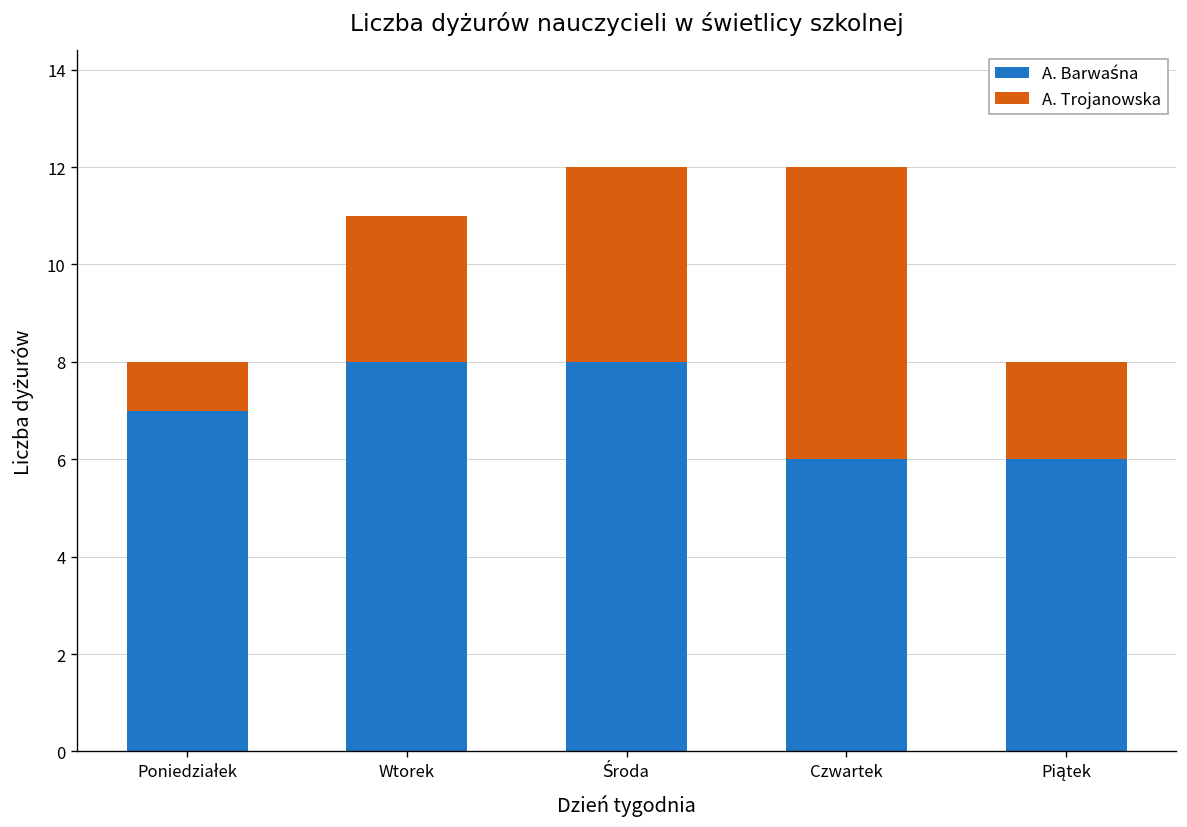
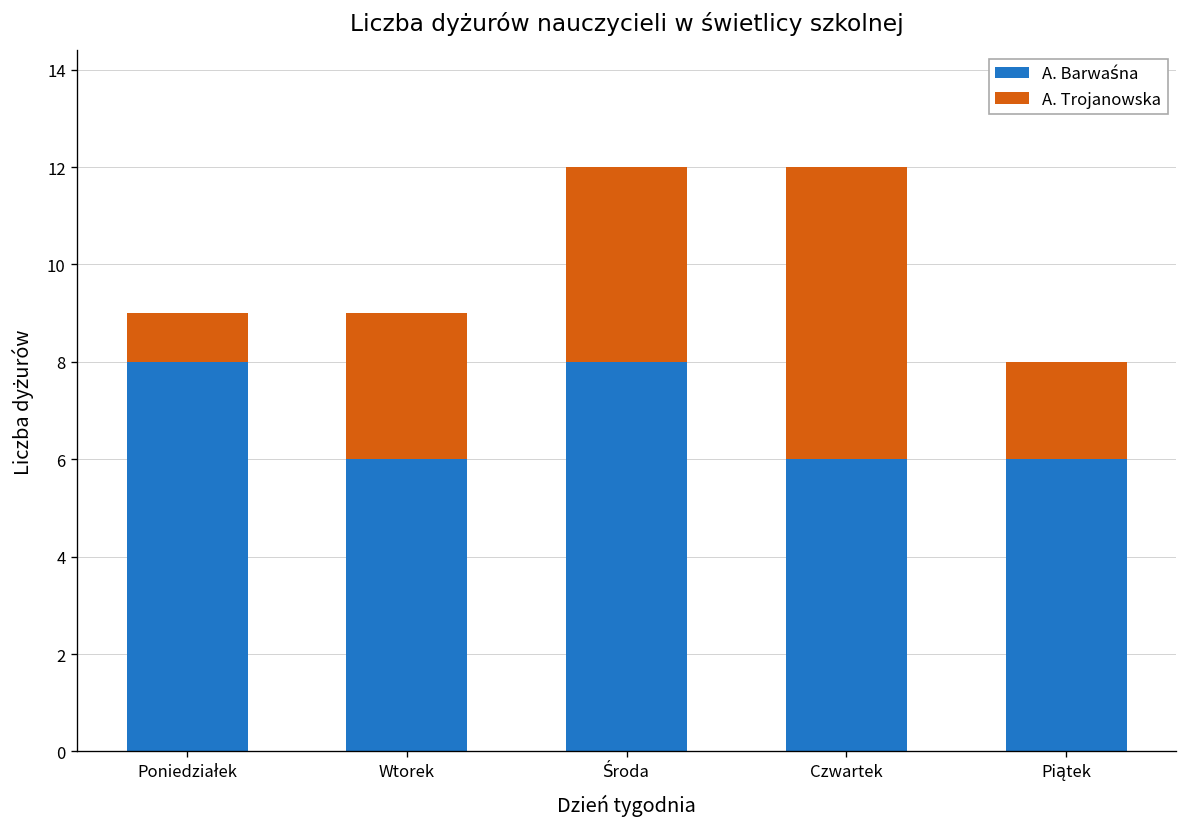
A. Barwaśna, Poniedziałek: 7 -> 8
A. Barwaśna, Wtorek: 8 -> 6
